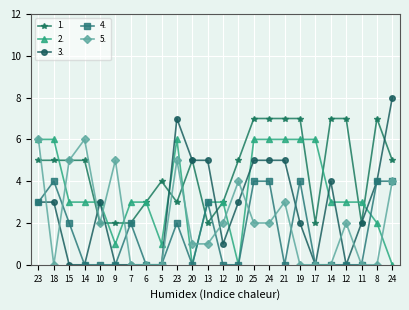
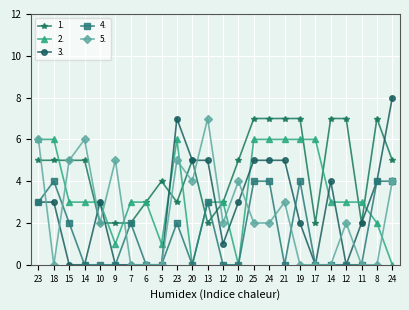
5., 20: 1 -> 4
5., 13: 1 -> 7
